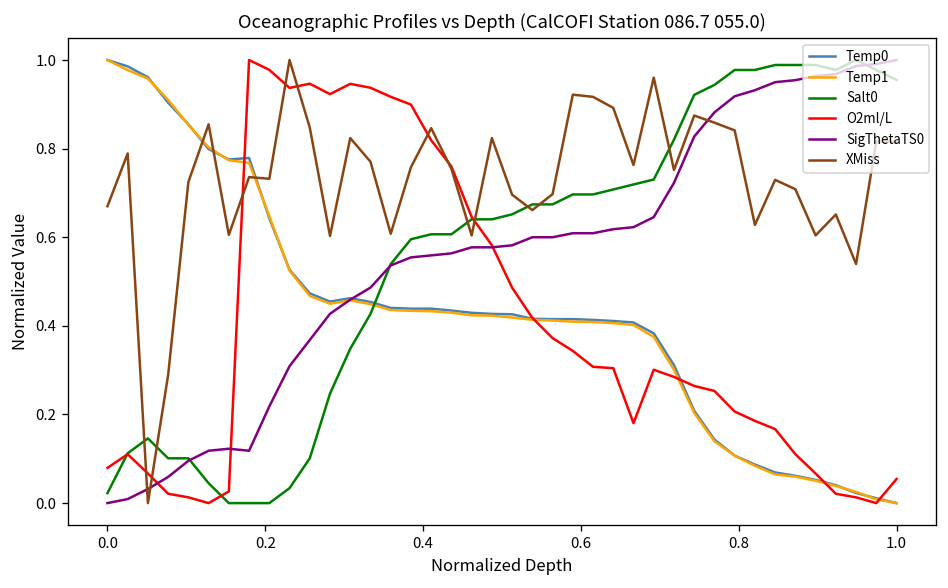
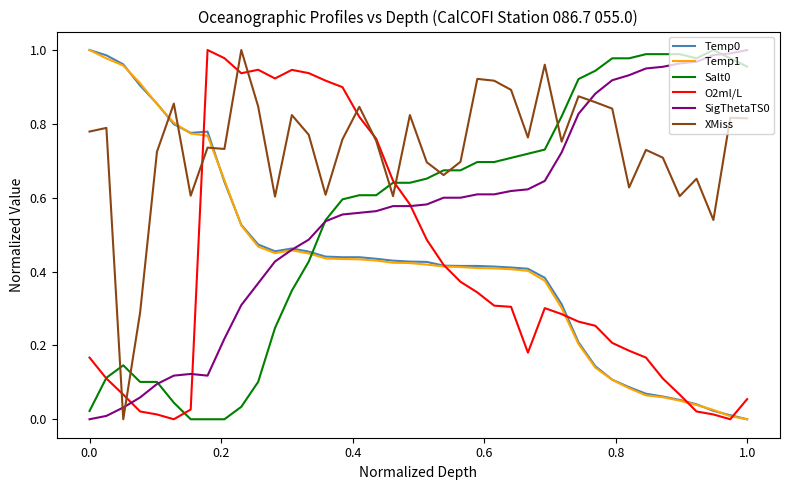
O2ml/L, 0.0: 0.08 -> 0.17
XMiss, 0.0: 0.67 -> 0.78
